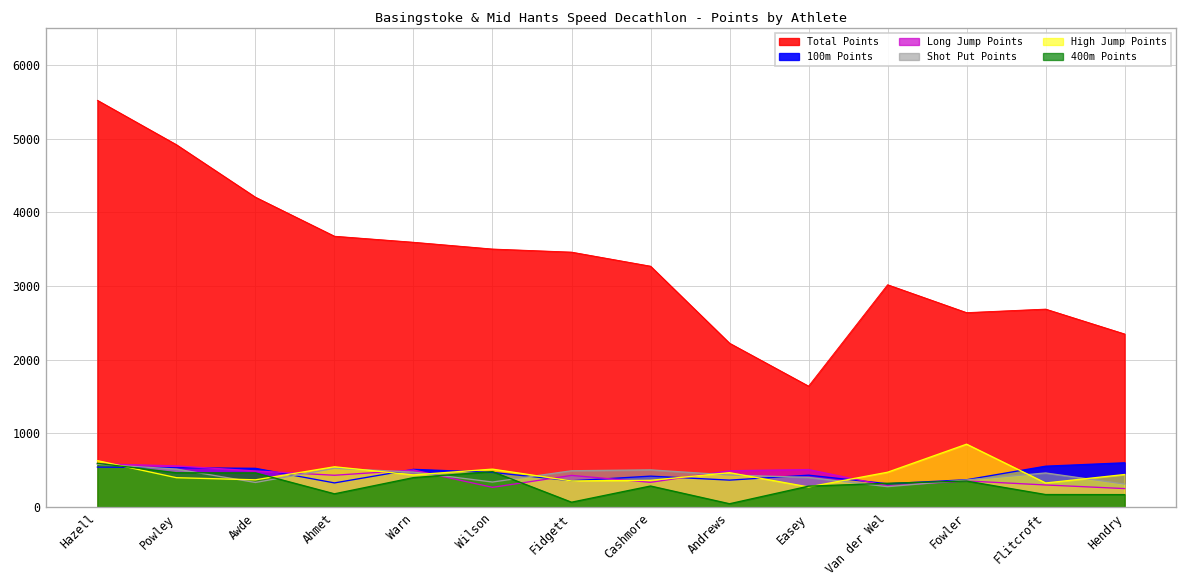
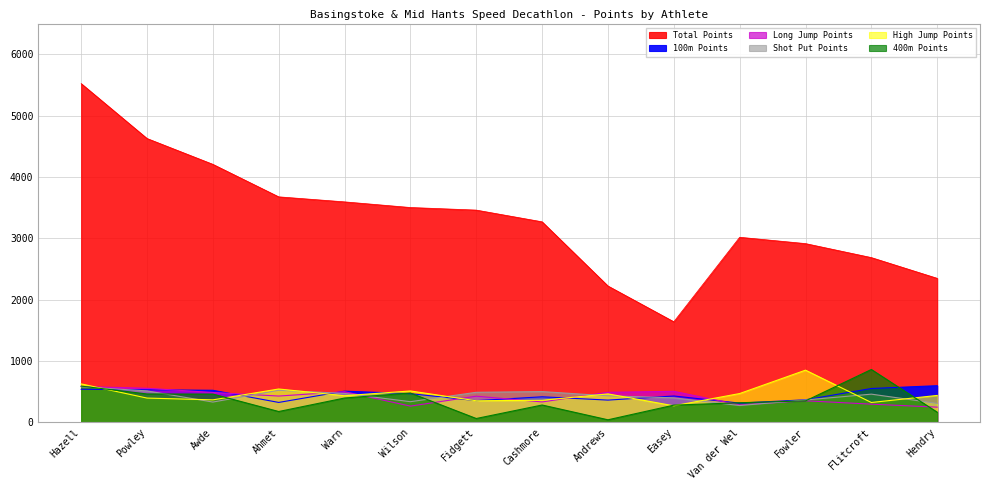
Total Points, Powley: 4900 -> 4600
Total Points, Fowler: 2600 -> 2900
400m Points, Flitcroft: 200 -> 900
